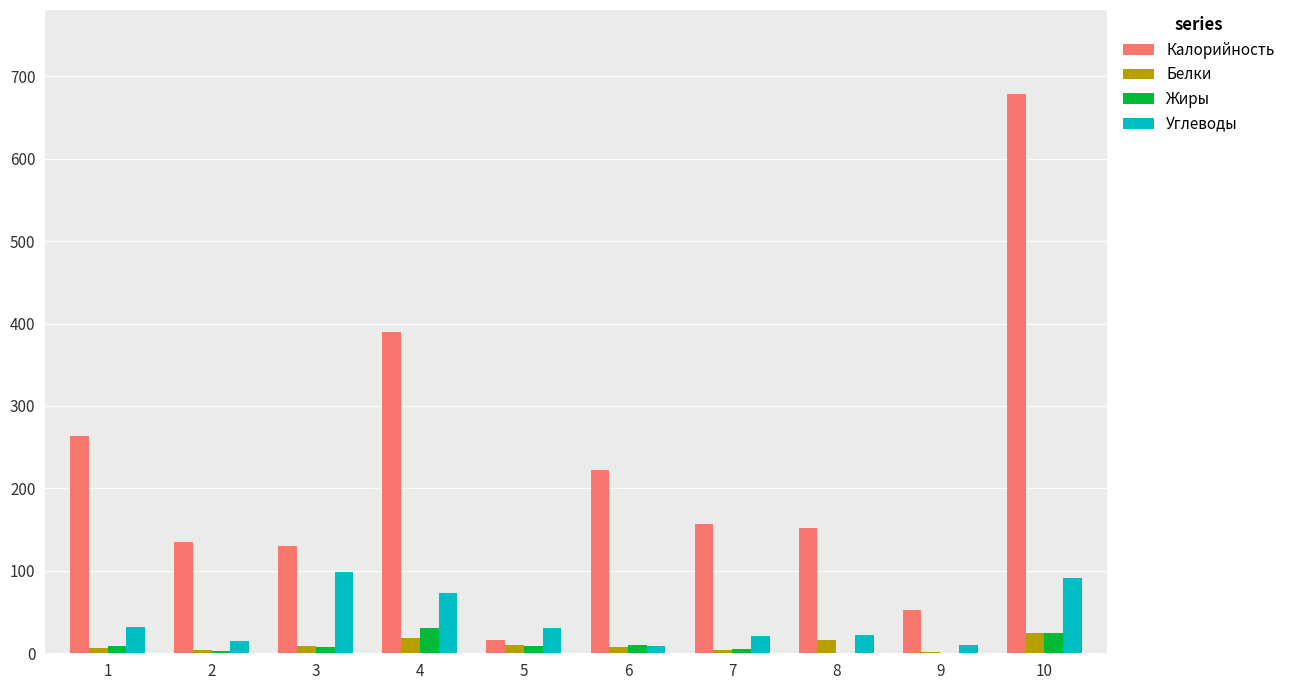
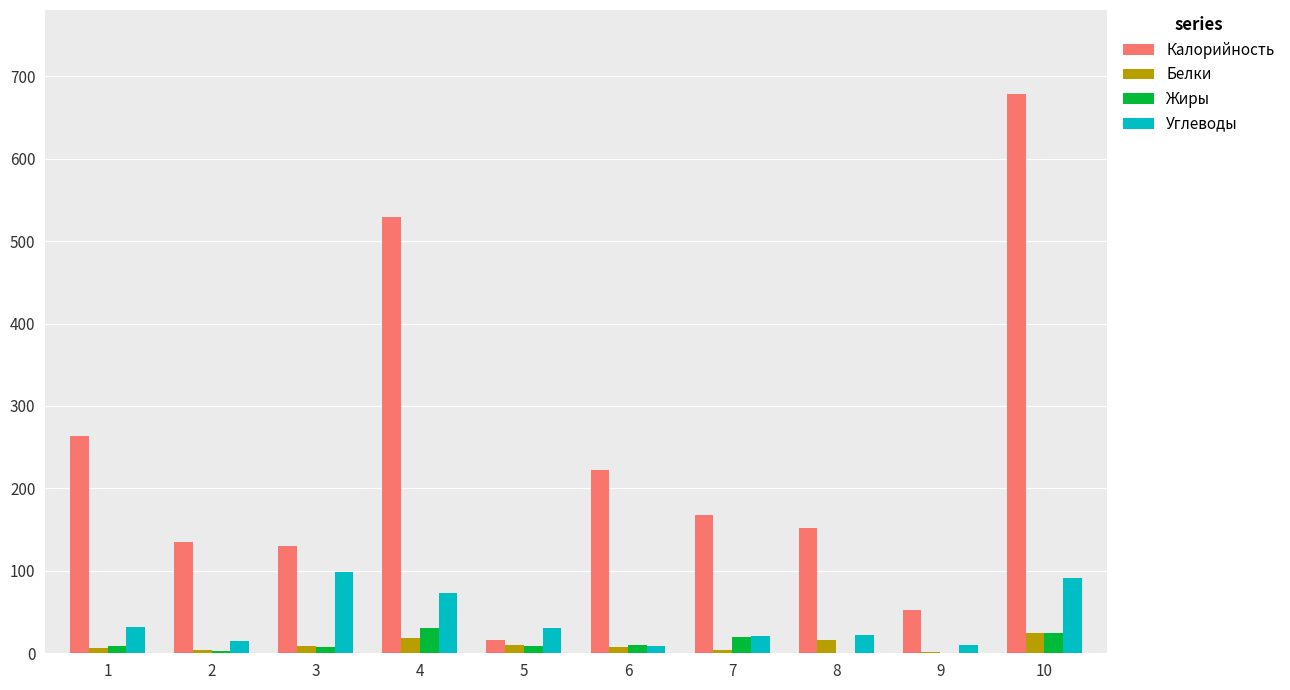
Калорийность, 4: 390 -> 530
Калорийность, 7: 160 -> 170
Жиры, 7: 0 -> 20
